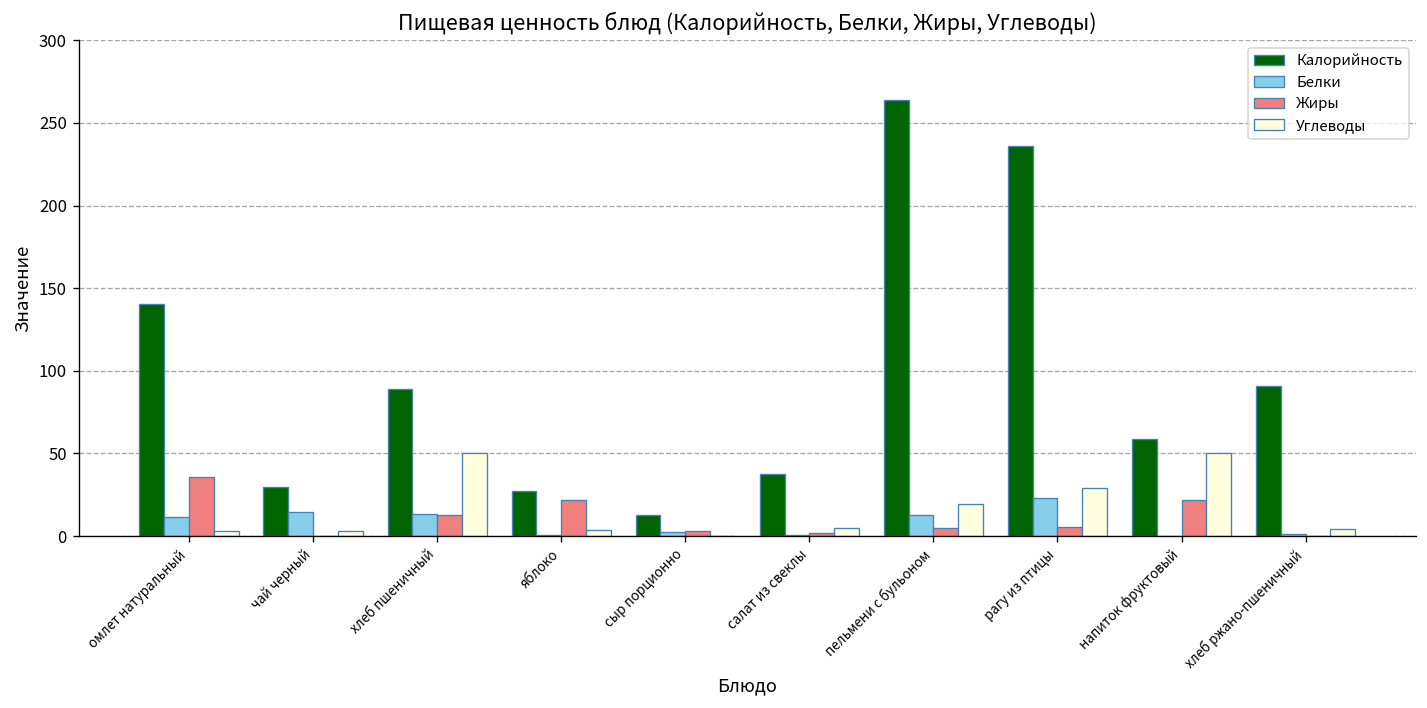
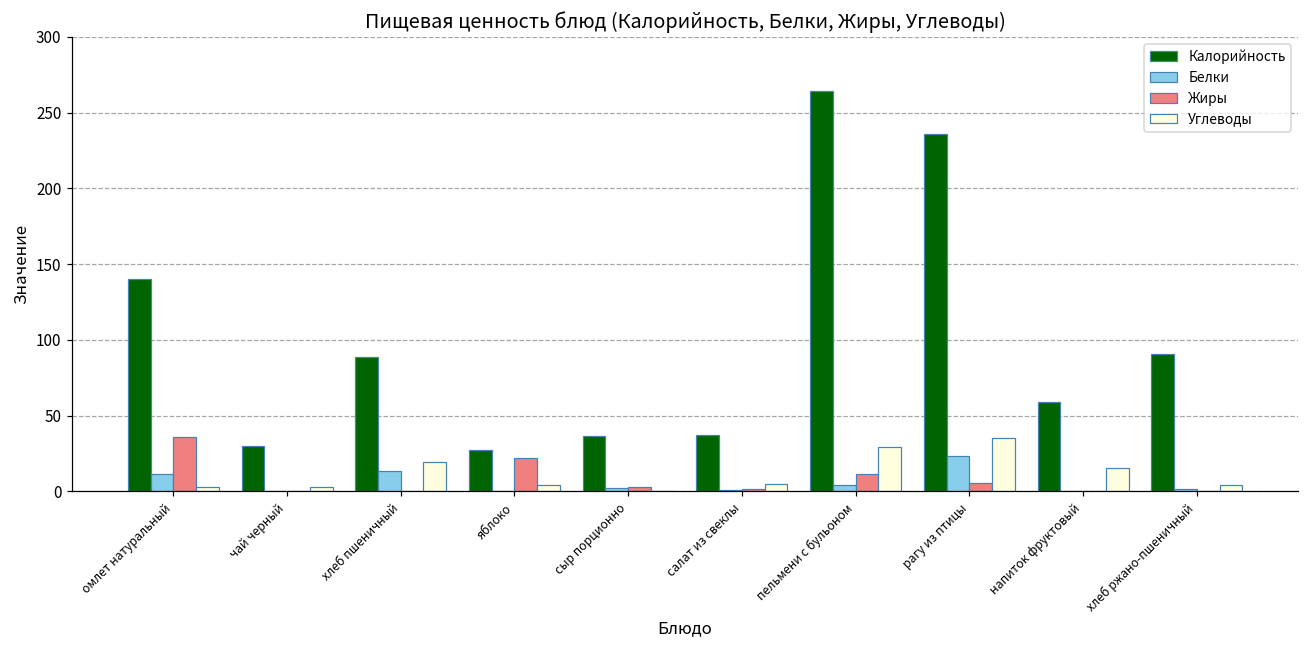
Белки, чай черный: 15 -> 0
Жиры, хлеб пшеничный: 13 -> 0
Углеводы, хлеб пшеничный: 50 -> 20
Калорийность, сыр порционно: 13 -> 36
Белки, пельмени с бульоном: 13 -> 4
Жиры, пельмени с бульоном: 5 -> 11
Углеводы, пельмени с бульоном: 20 -> 29
Углеводы, рагу из птицы: 29 -> 35
Жиры, напиток фруктовый: 22 -> 0
Углеводы, напиток фруктовый: 50 -> 15
